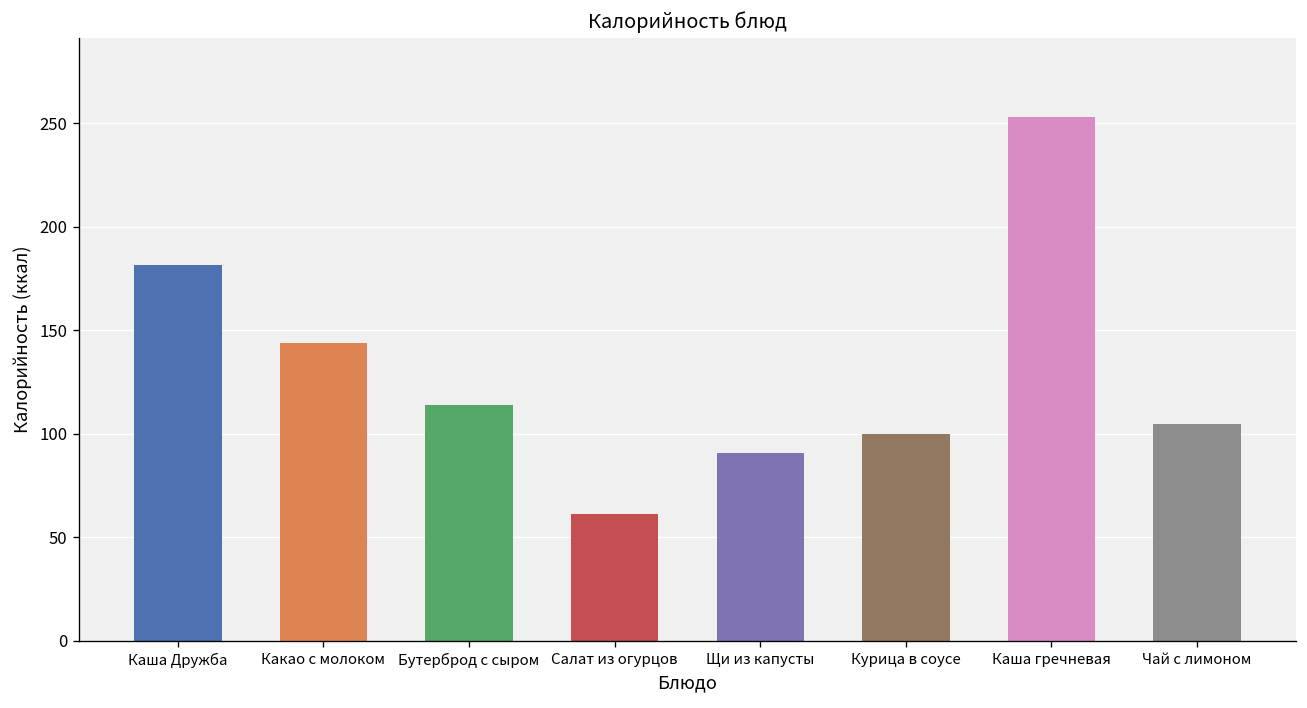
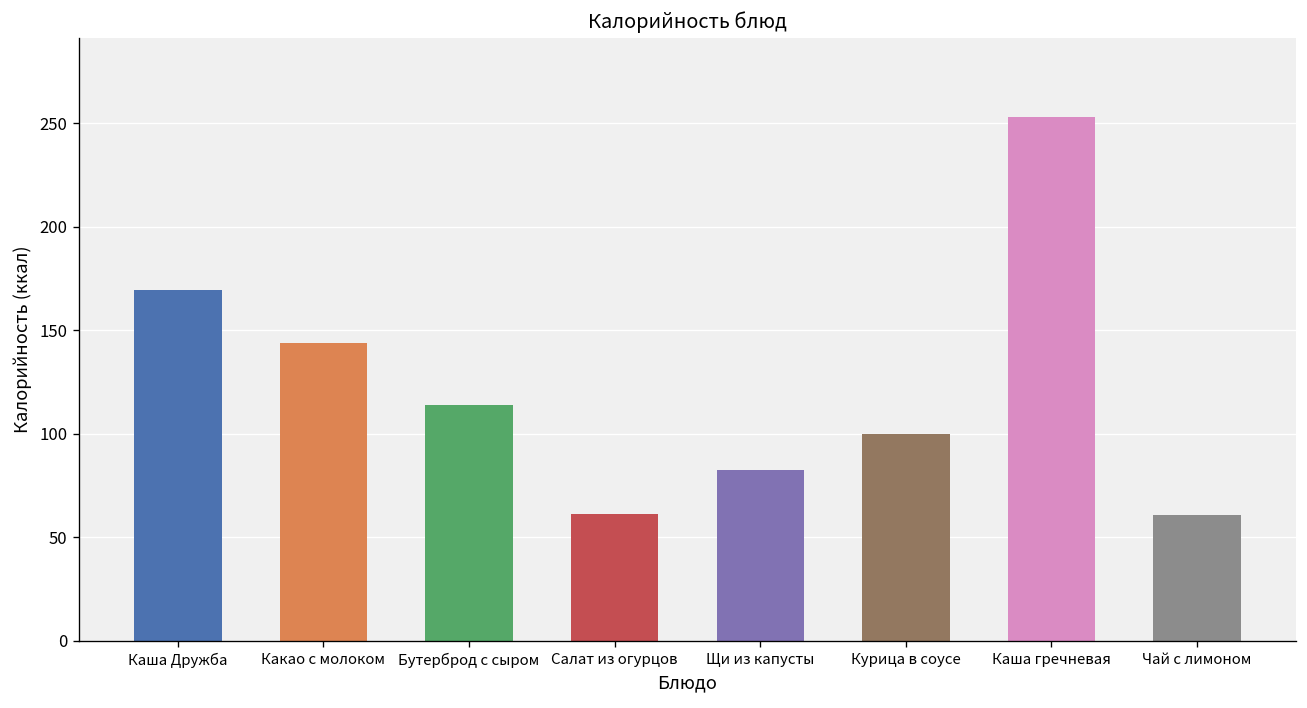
Каша Дружба: 182 -> 170
Щи из капусты: 91 -> 83
Чай с лимоном: 105 -> 61
